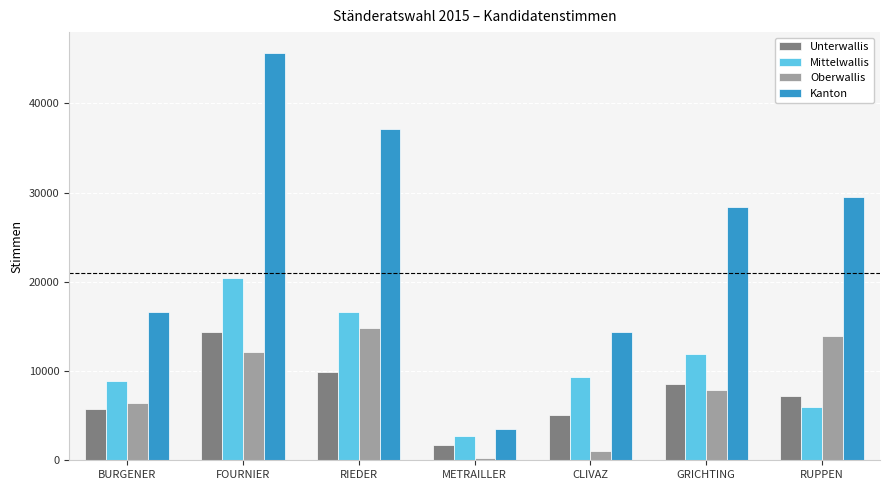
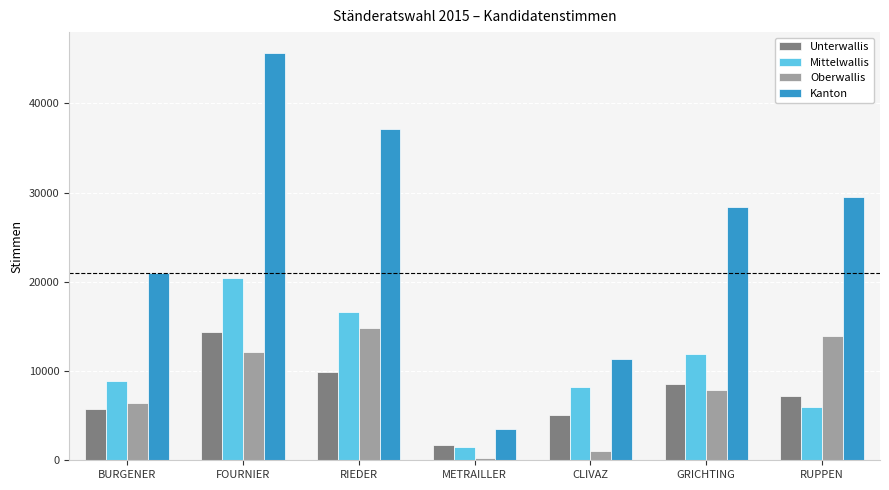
Kanton, BURGENER: 17000 -> 21000
Mittelwallis, METRAILLER: 3000 -> 1000
Mittelwallis, CLIVAZ: 9000 -> 8000
Kanton, CLIVAZ: 14000 -> 11000
